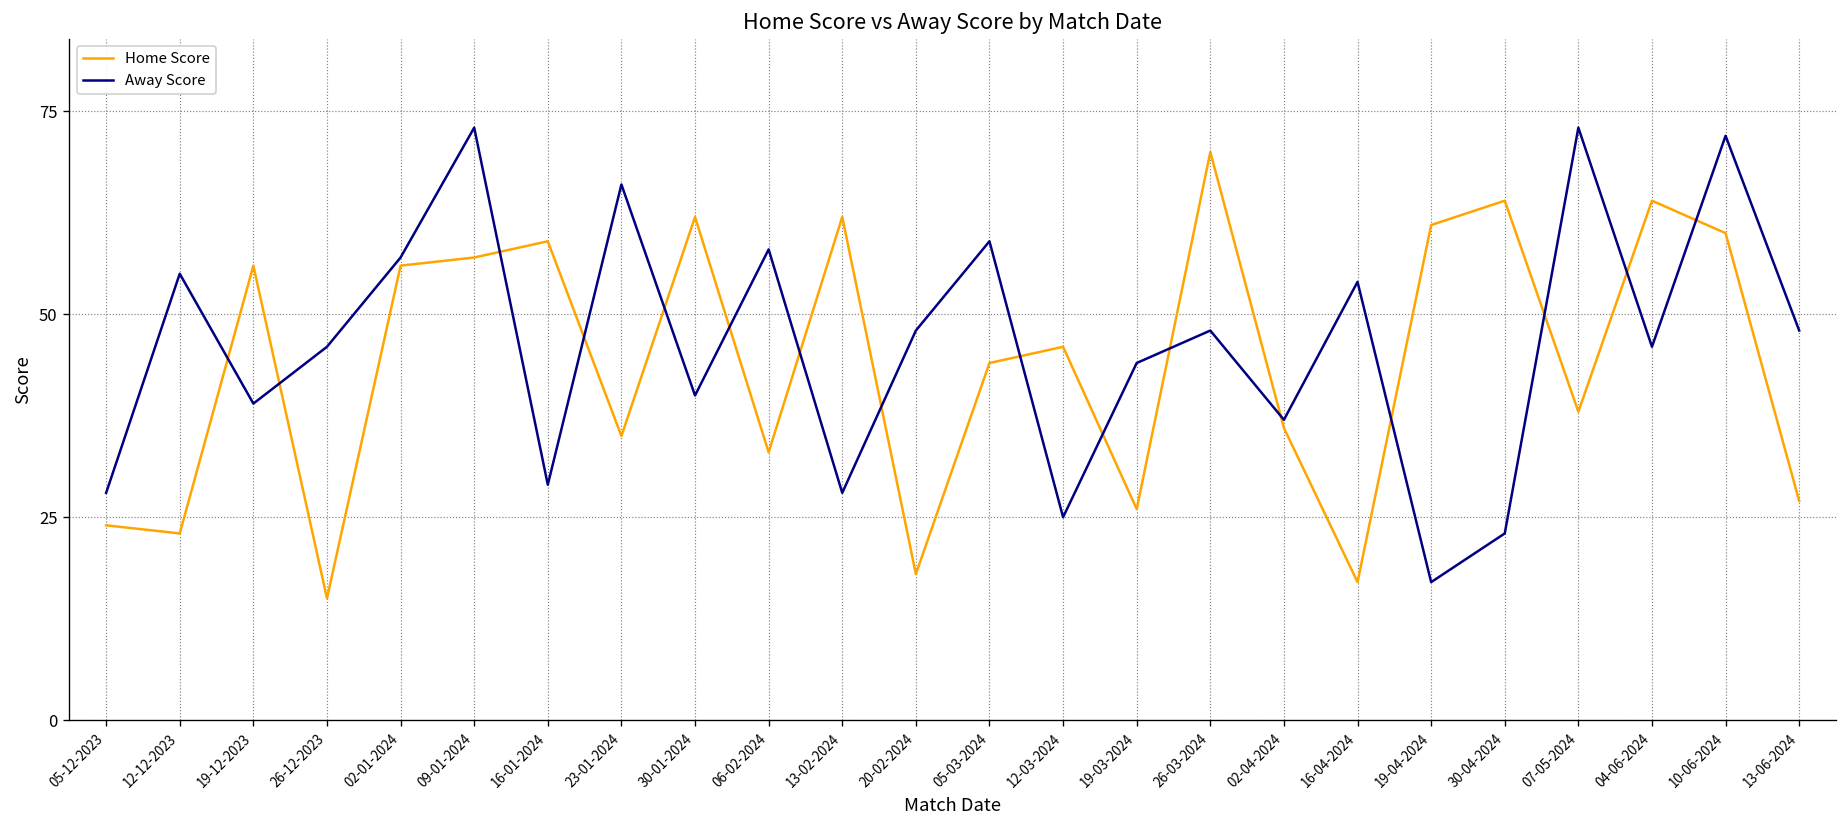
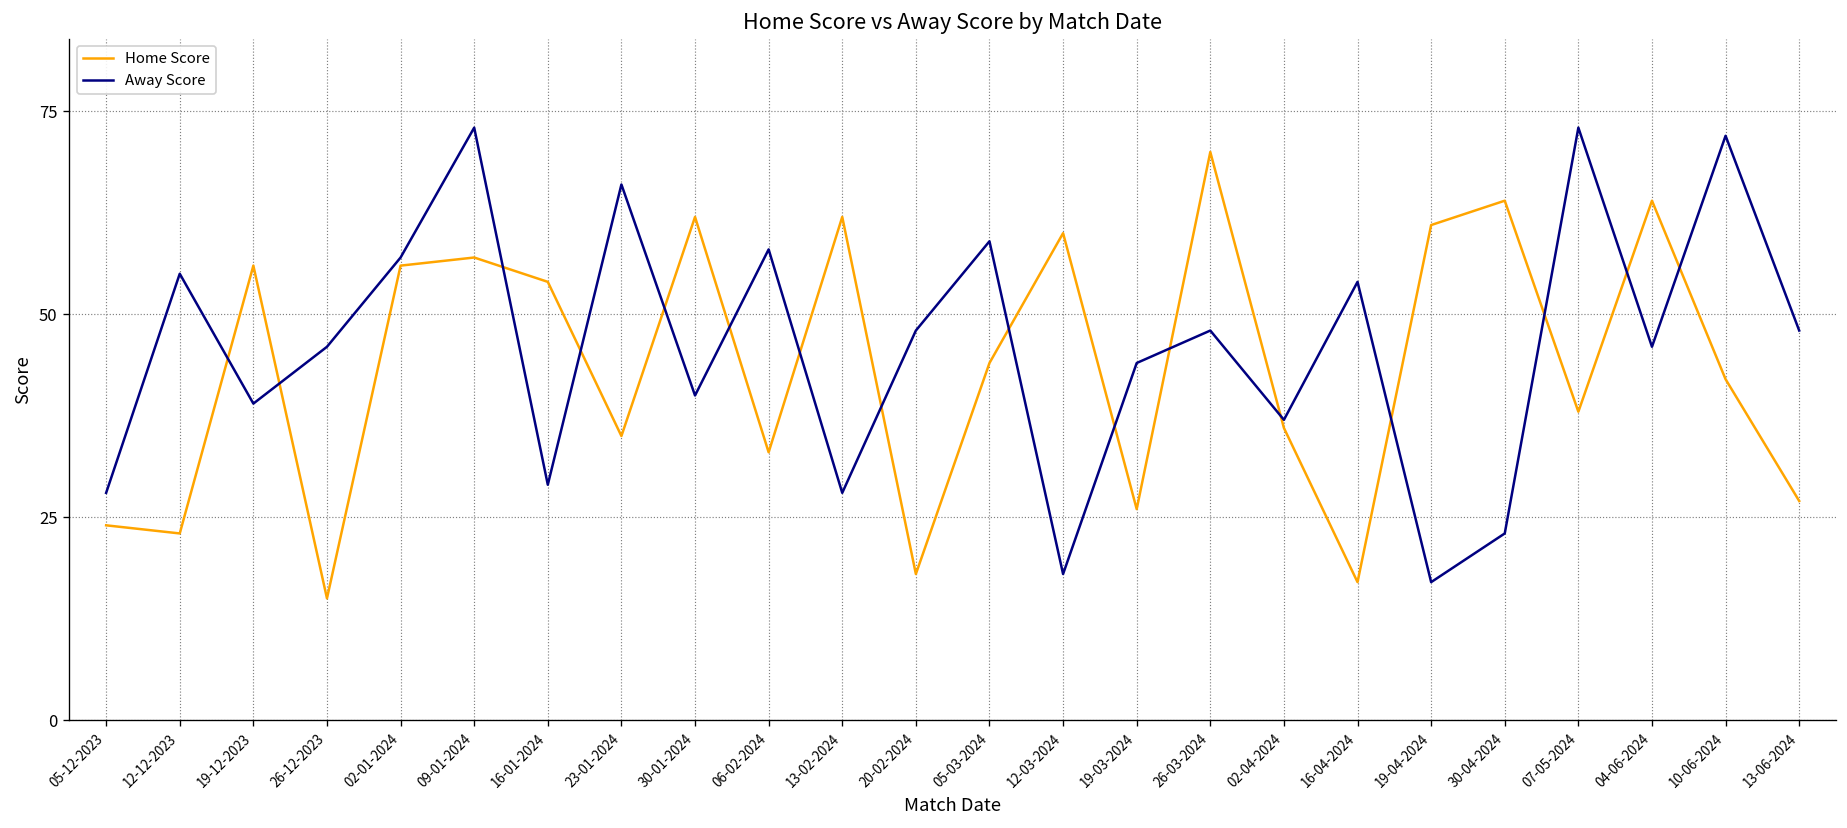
Home Score, 16-01-2024: 59 -> 54
Home Score, 12-03-2024: 46 -> 60
Away Score, 12-03-2024: 25 -> 18
Home Score, 10-06-2024: 60 -> 42
